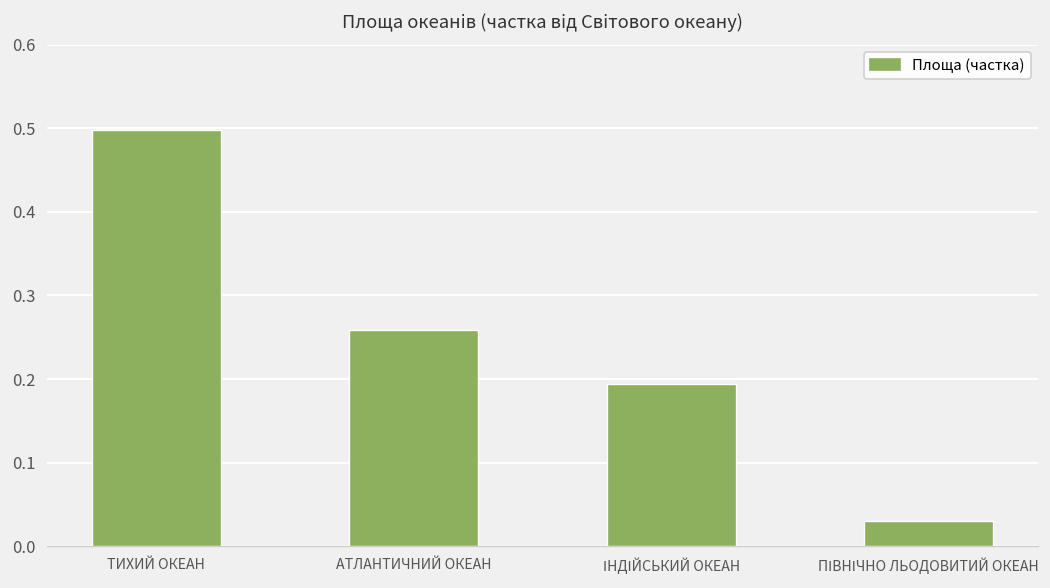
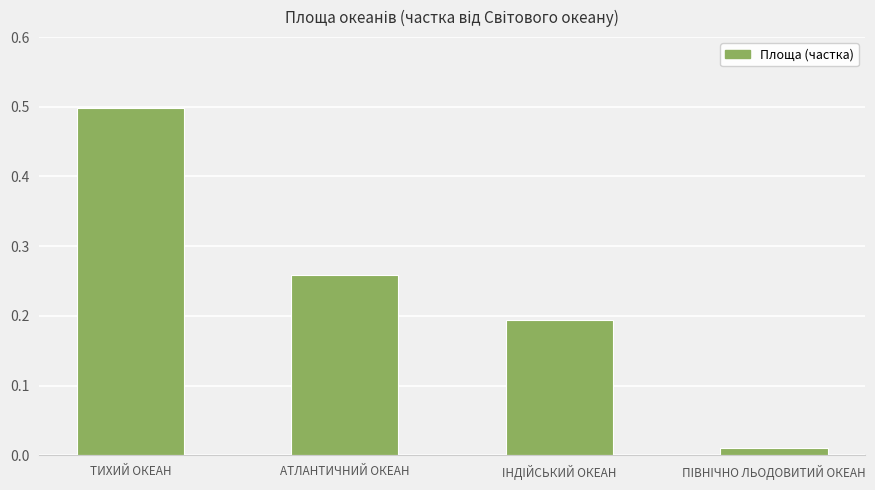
ПІВНІЧНО ЛЬОДОВИТИЙ ОКЕАН: 0.03 -> 0.01
